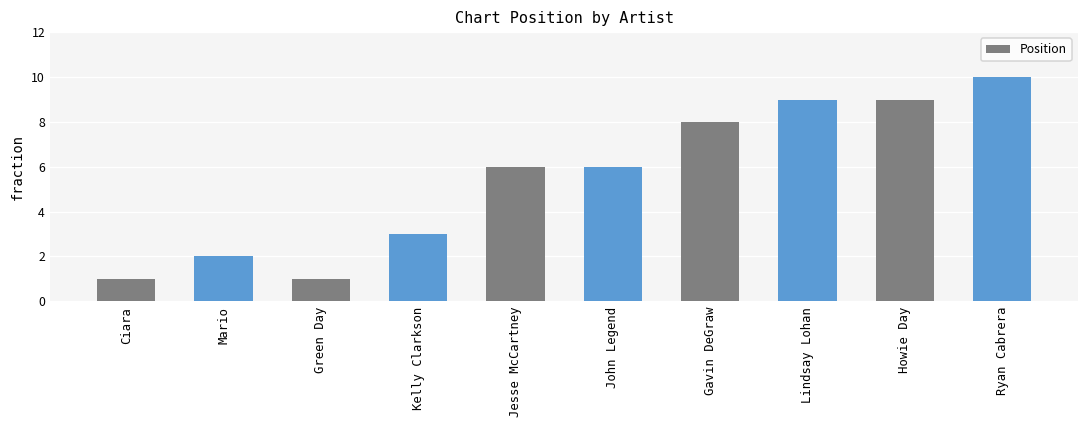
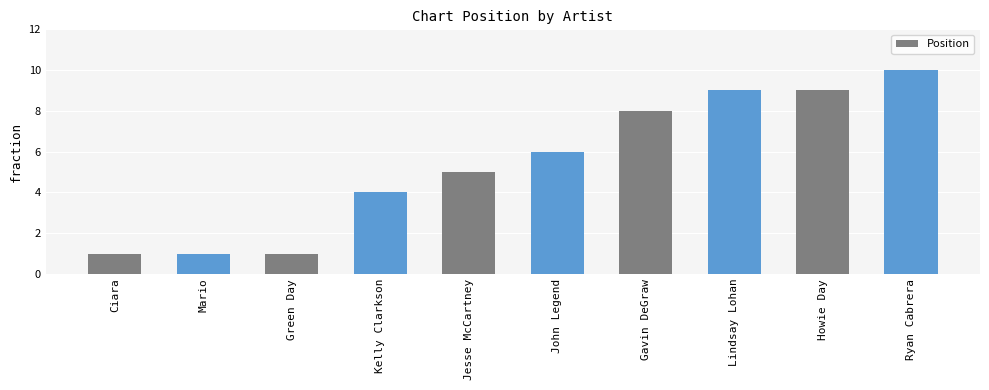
Mario: 2 -> 1
Kelly Clarkson: 3 -> 4
Jesse McCartney: 6 -> 5
